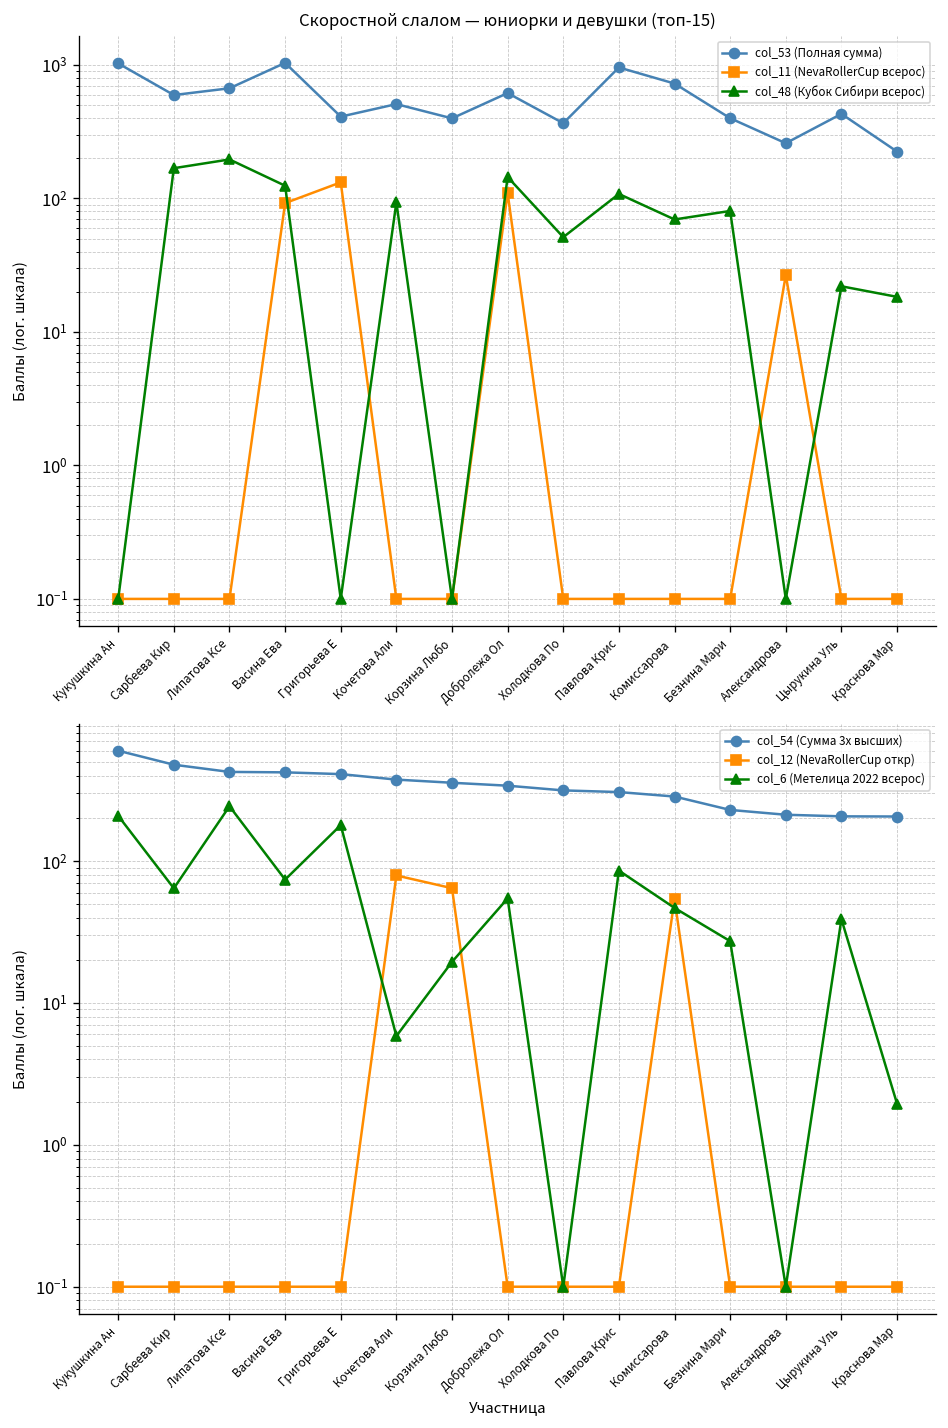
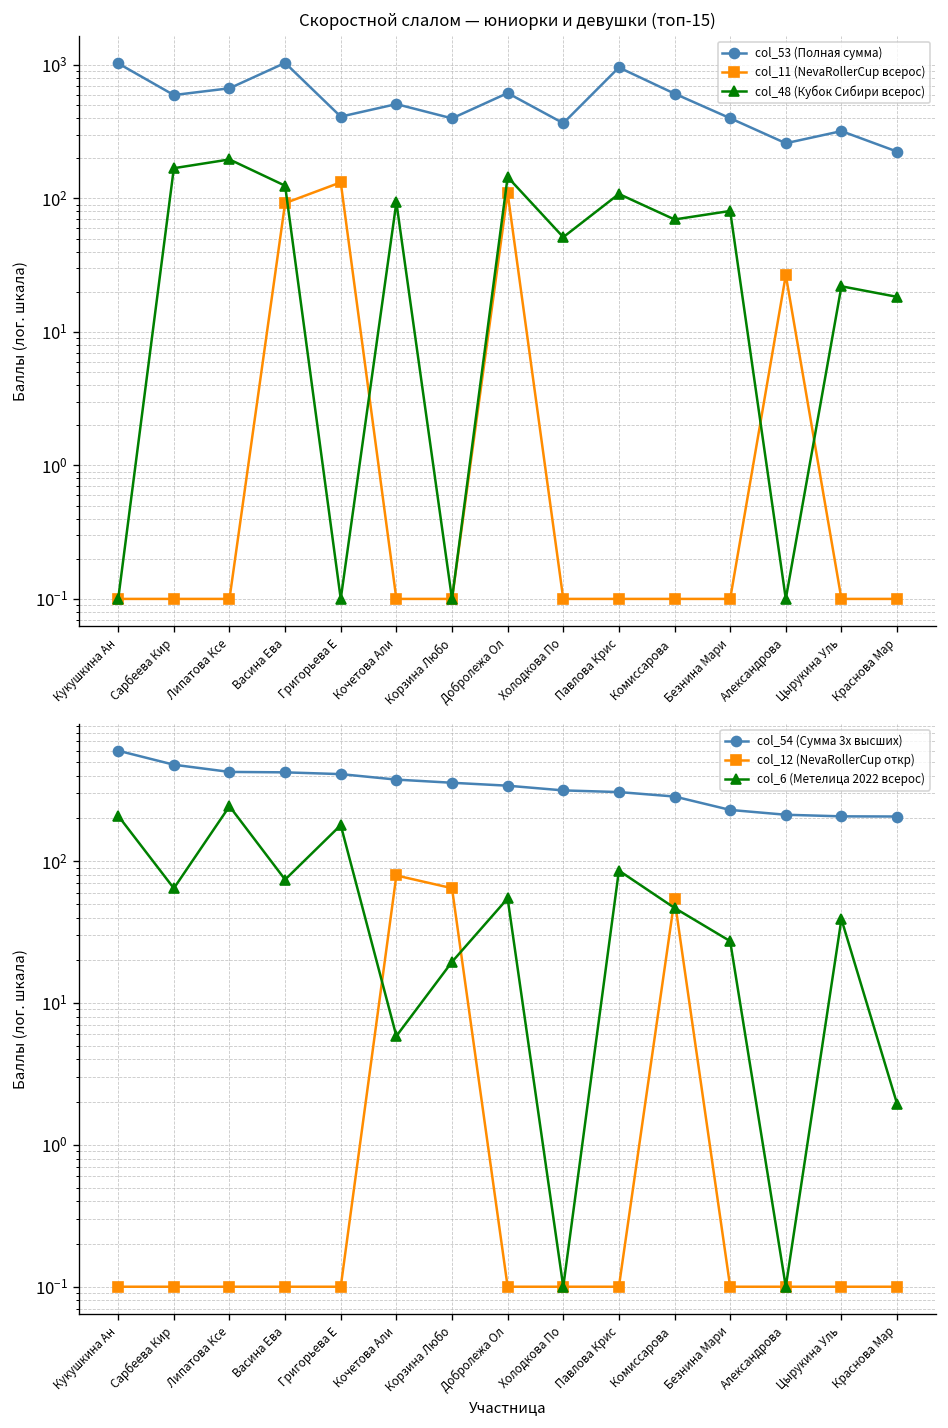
Скоростной слалом — юниорки и девушки (топ-15), col_53 (Полная сумма), Комиссарова: 700 -> 600
Скоростной слалом — юниорки и девушки (топ-15), col_53 (Полная сумма), Цырукина Уль: 430 -> 320
